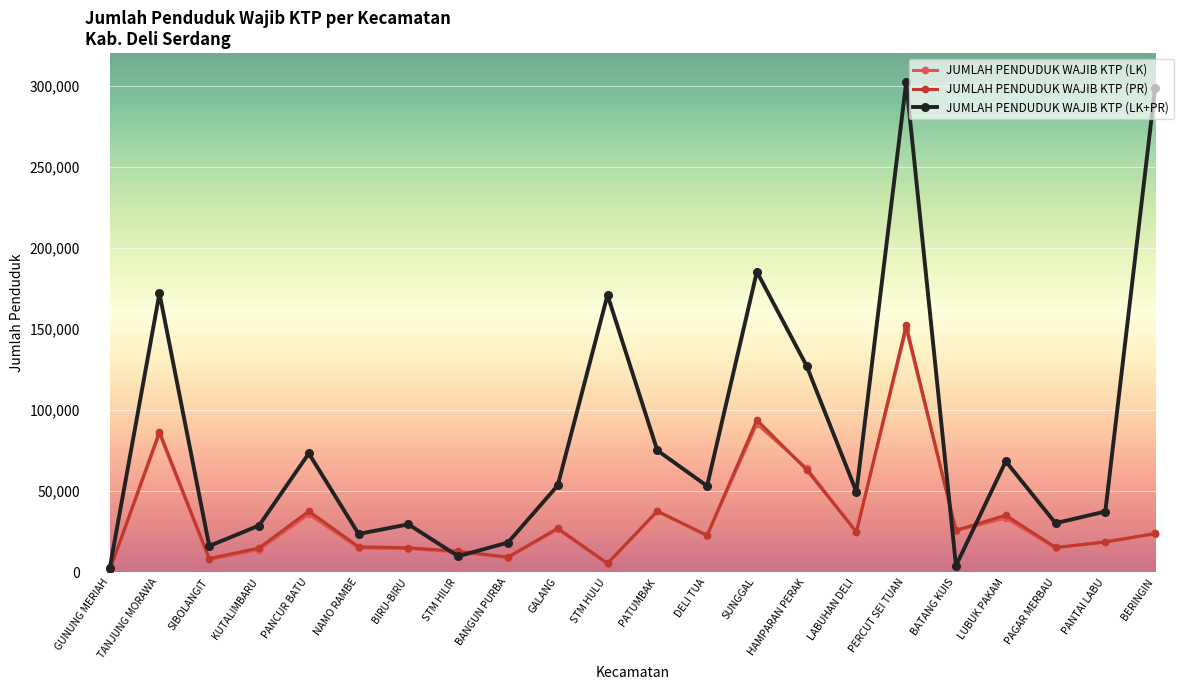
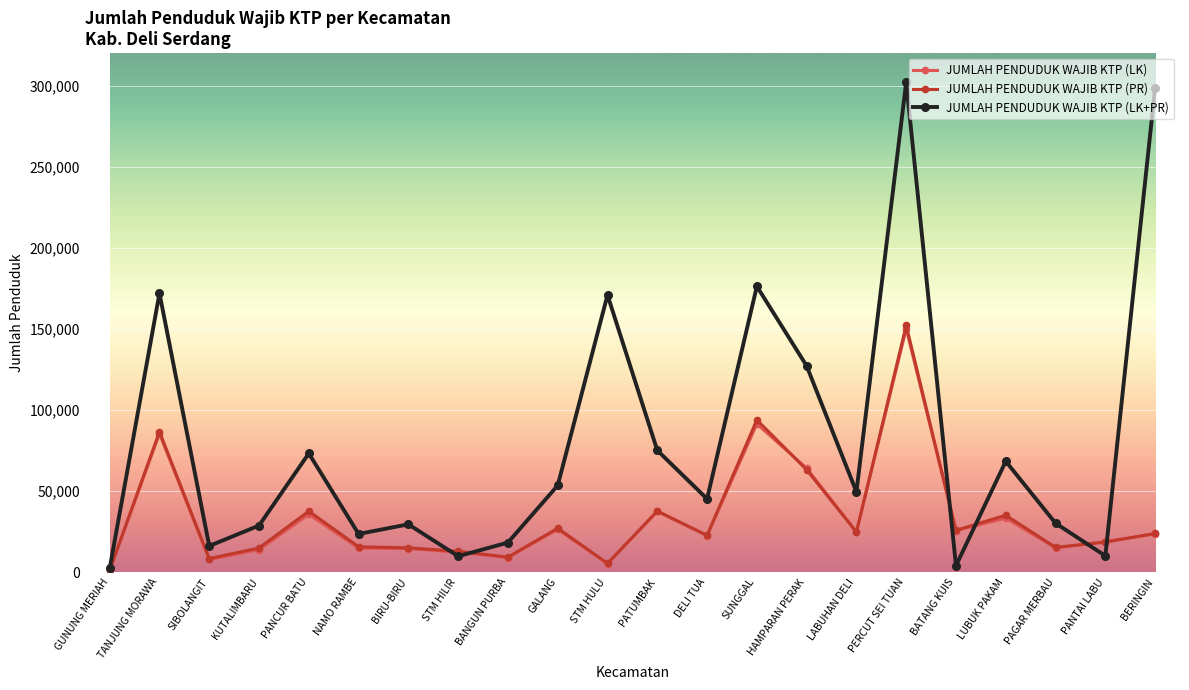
JUMLAH PENDUDUK WAJIB KTP (LK+PR), DELI TUA: 53,000 -> 45,000
JUMLAH PENDUDUK WAJIB KTP (LK+PR), SUNGGAL: 185,000 -> 176,000
JUMLAH PENDUDUK WAJIB KTP (LK+PR), PANTAI LABU: 37,000 -> 10,000
